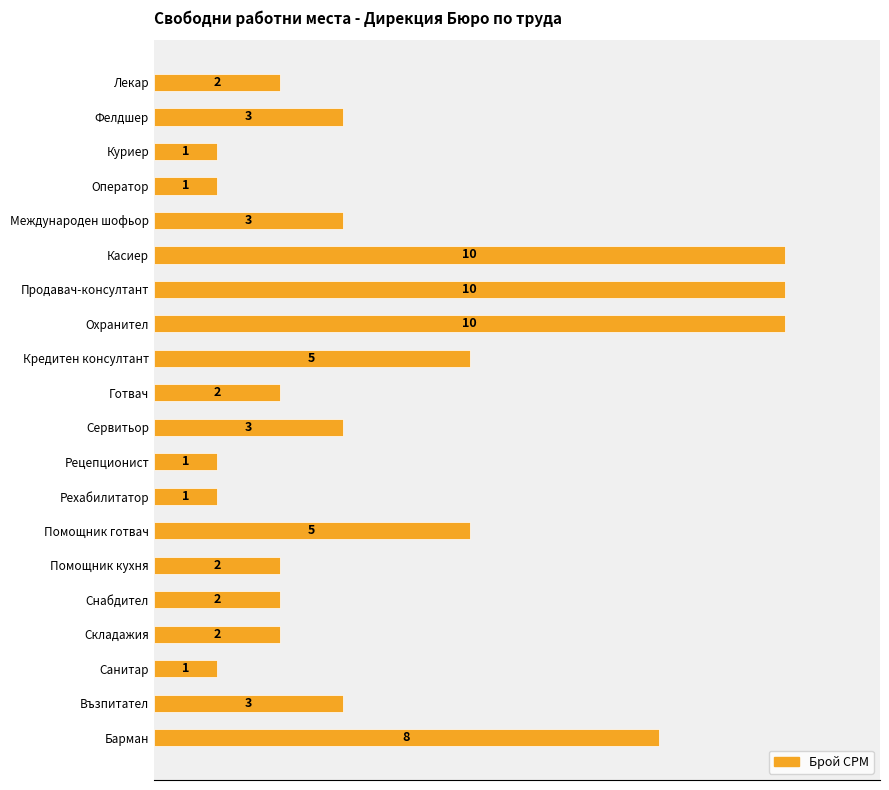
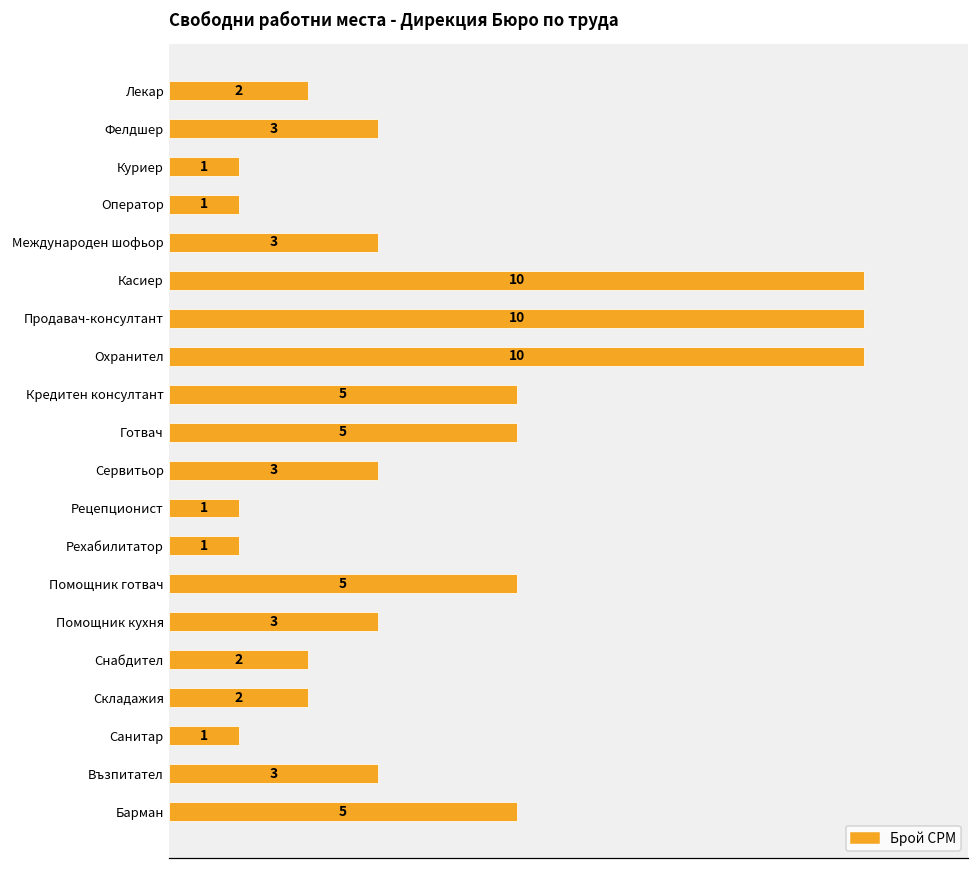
Готвач: 2 -> 5
Помощник кухня: 2 -> 3
Барман: 8 -> 5
